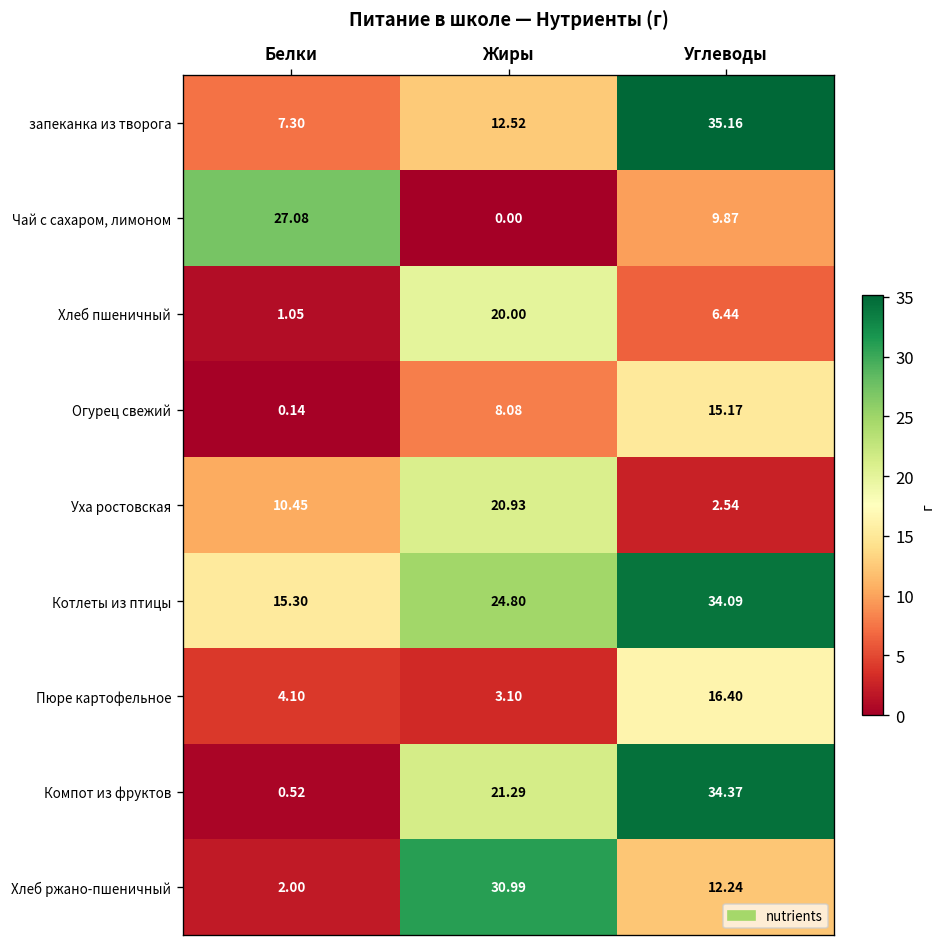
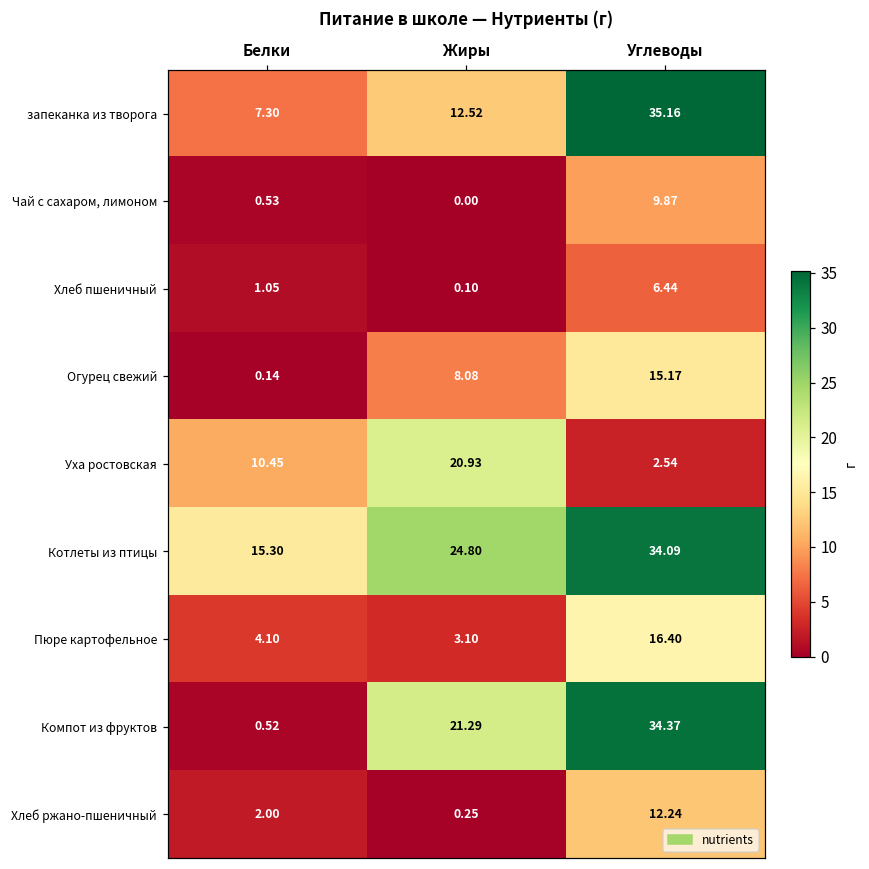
Чай с сахаром, лимоном, Белки: 27.08 -> 0.53
Хлеб пшеничный, Жиры: 20.00 -> 0.10
Хлеб ржано-пшеничный, Жиры: 30.99 -> 0.25
